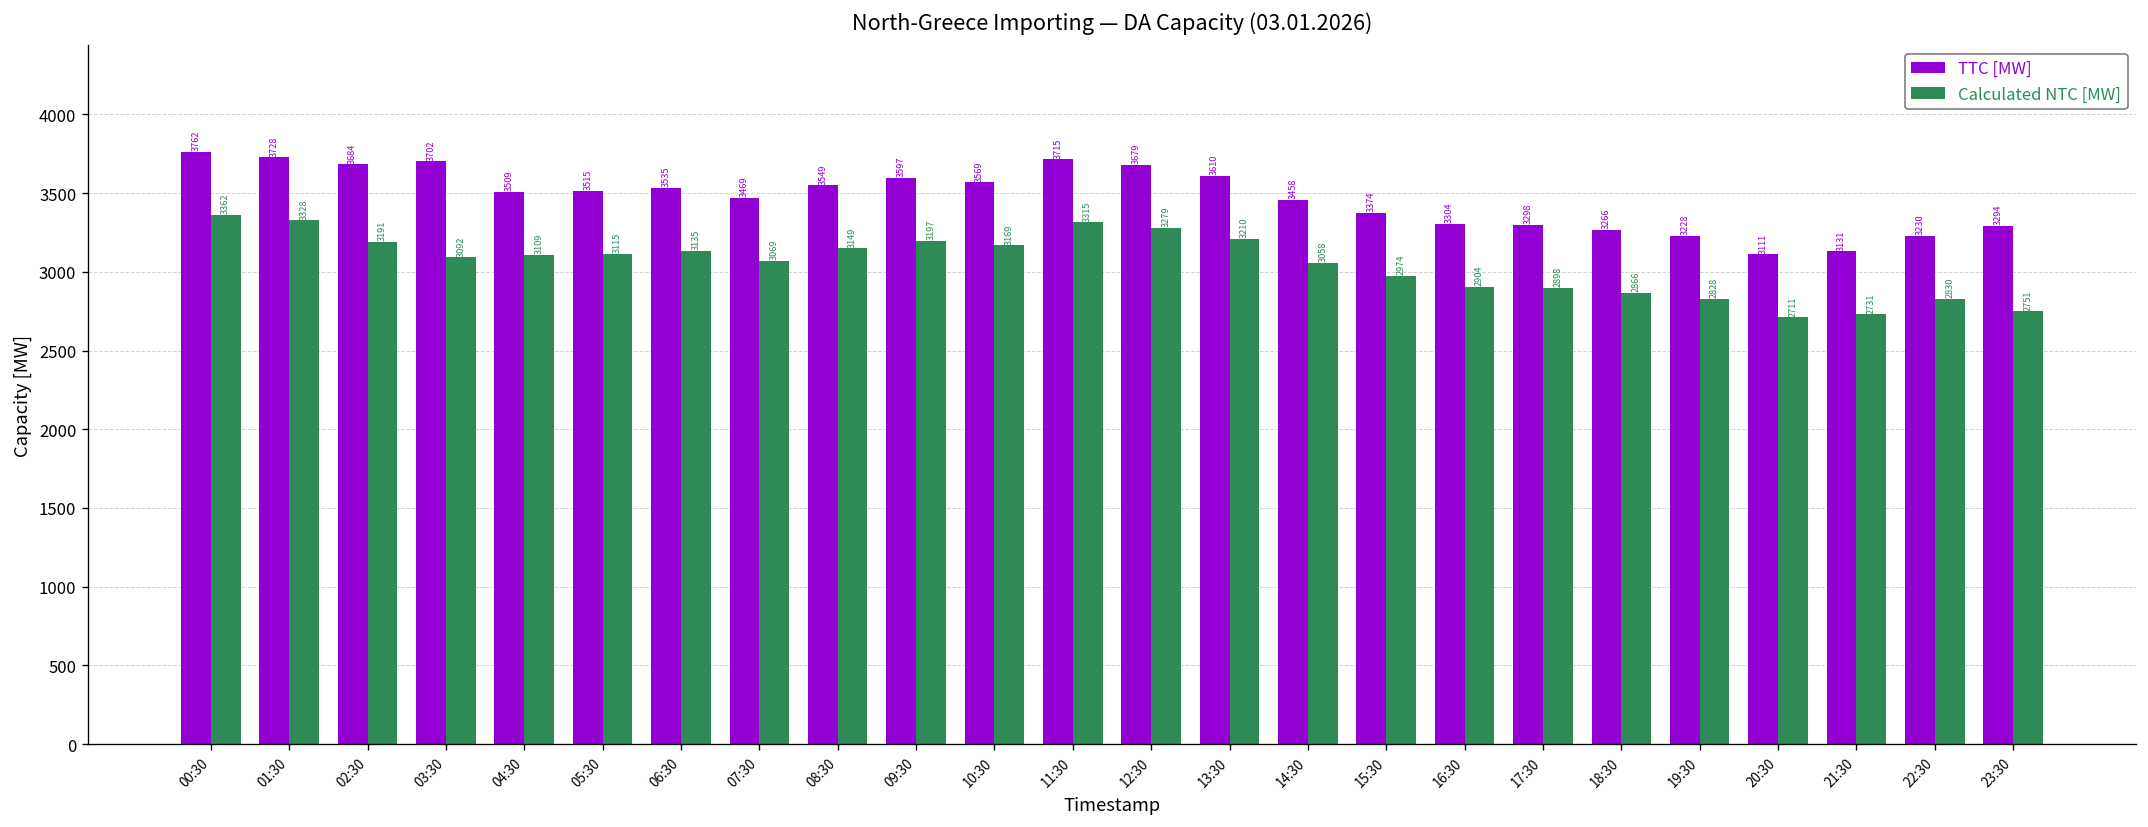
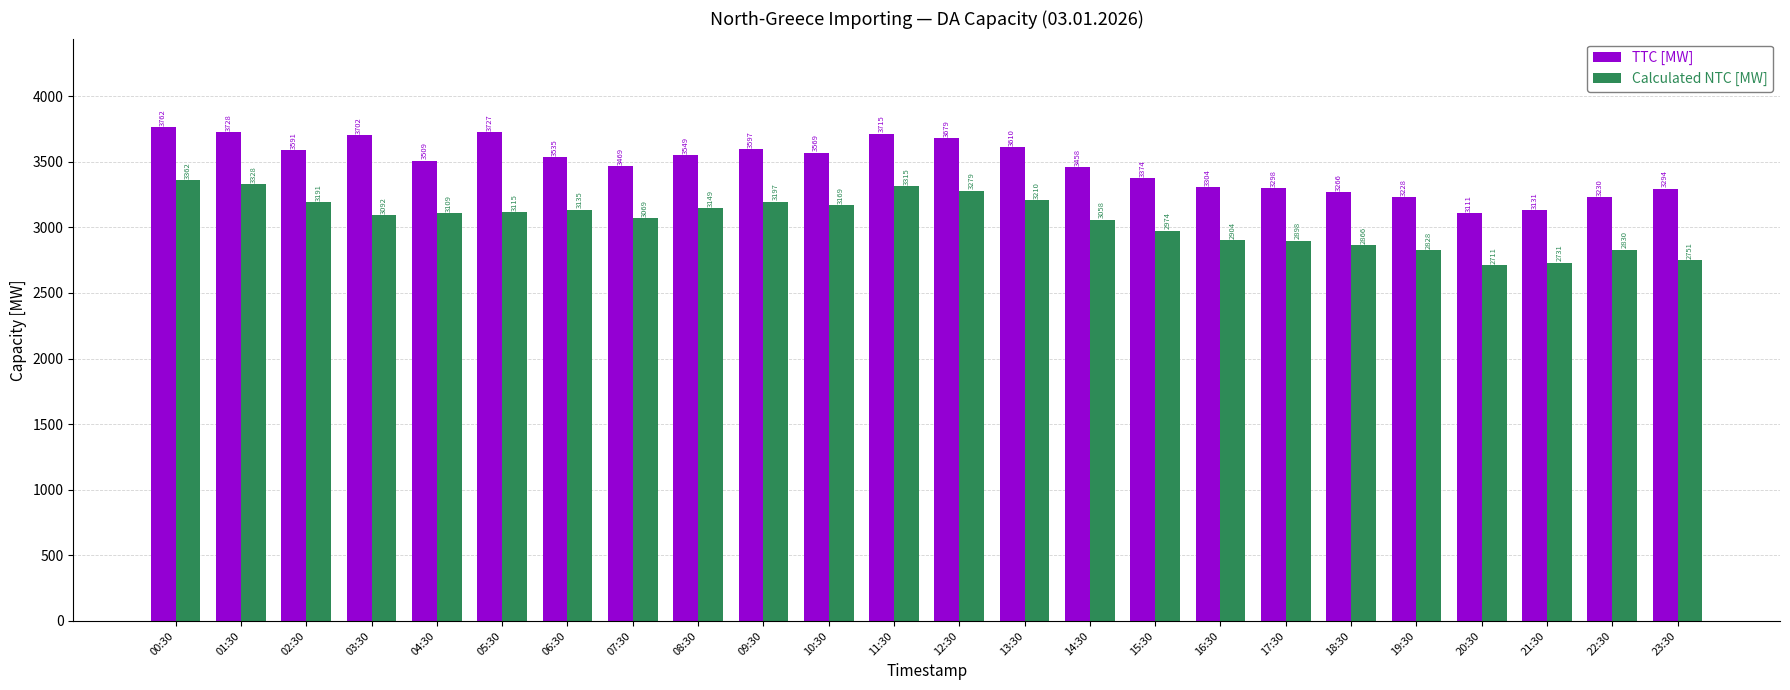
TTC [MW], 02:30: 3684 -> 3591
TTC [MW], 05:30: 3515 -> 3727
